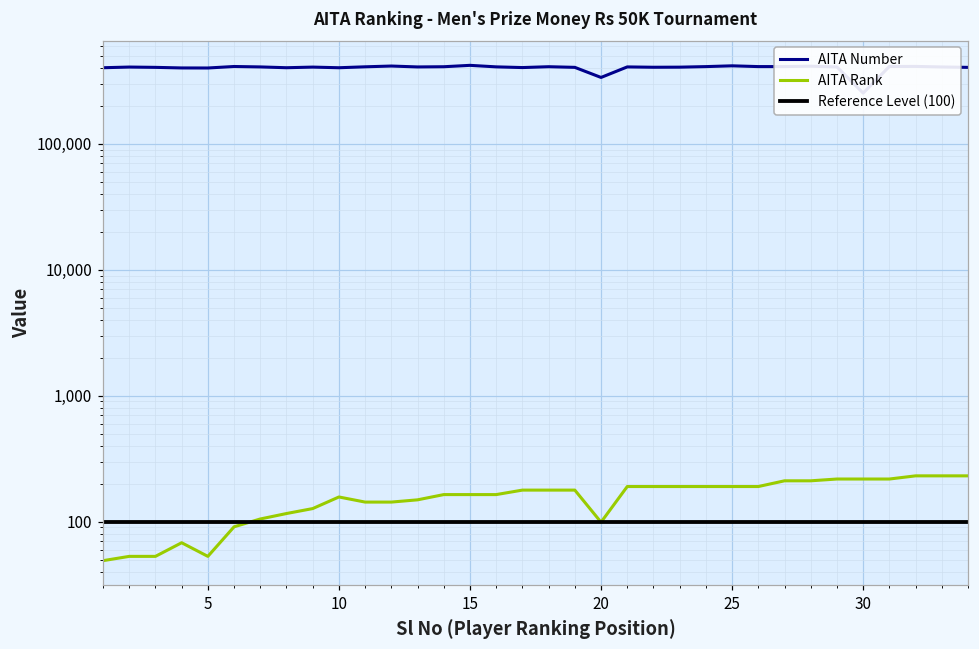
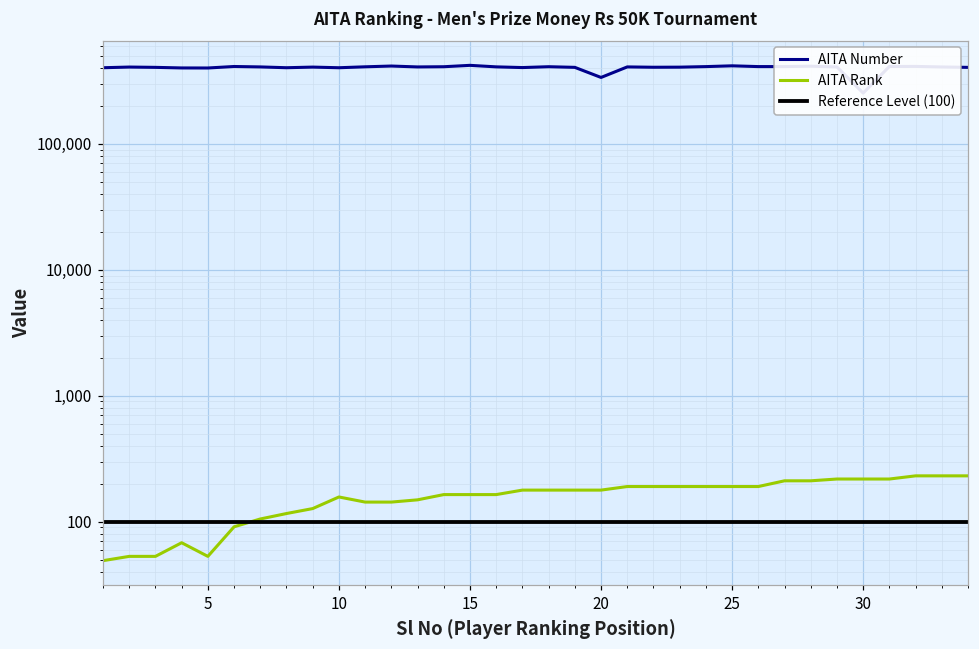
AITA Rank, 20: 100 -> 180
